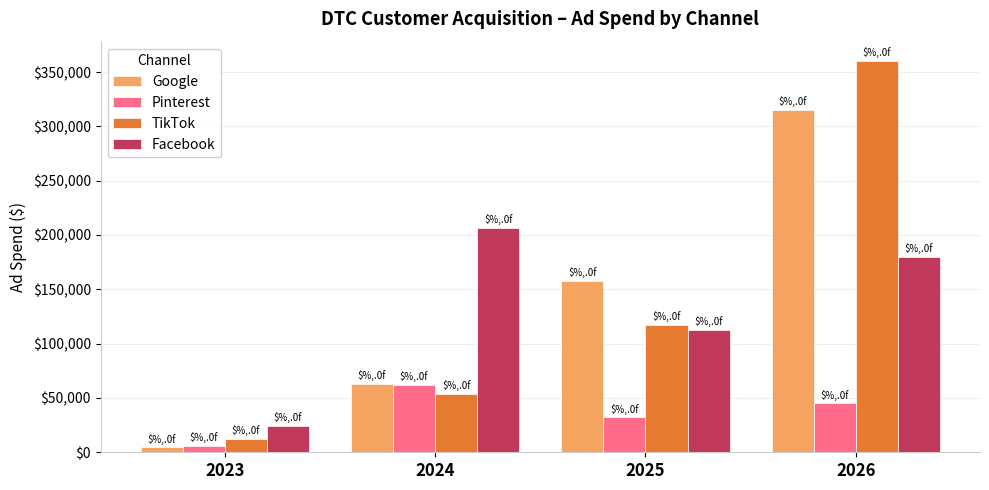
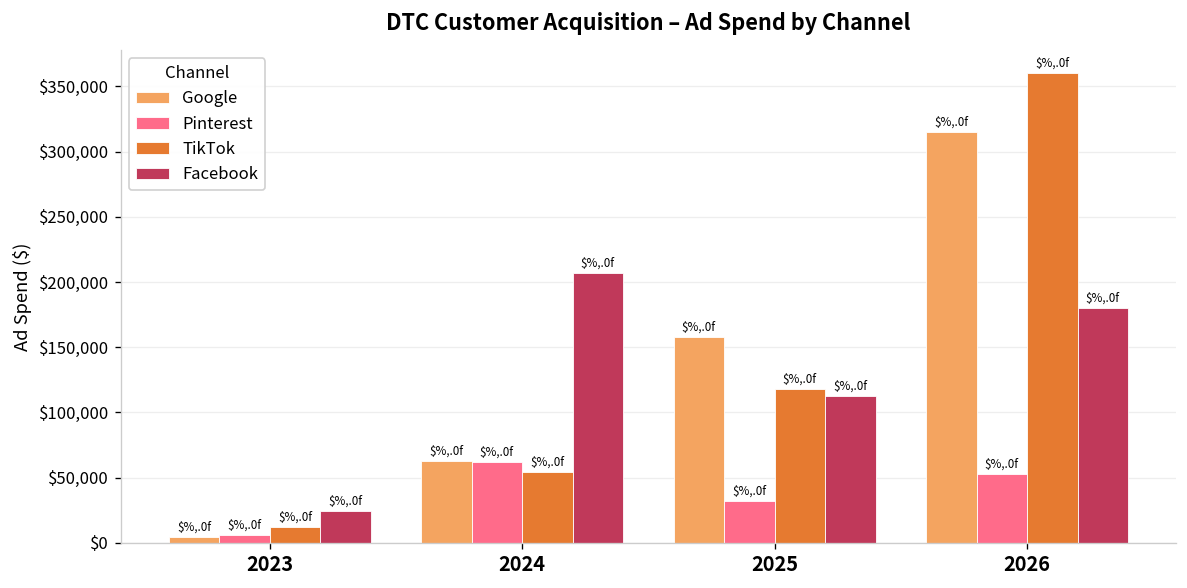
Pinterest, 2026: $45,000 -> $53,000
